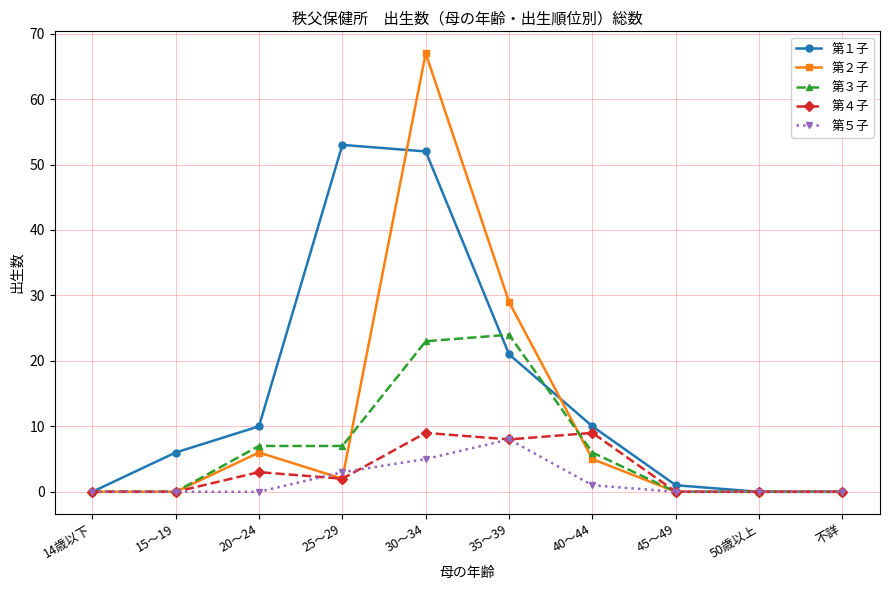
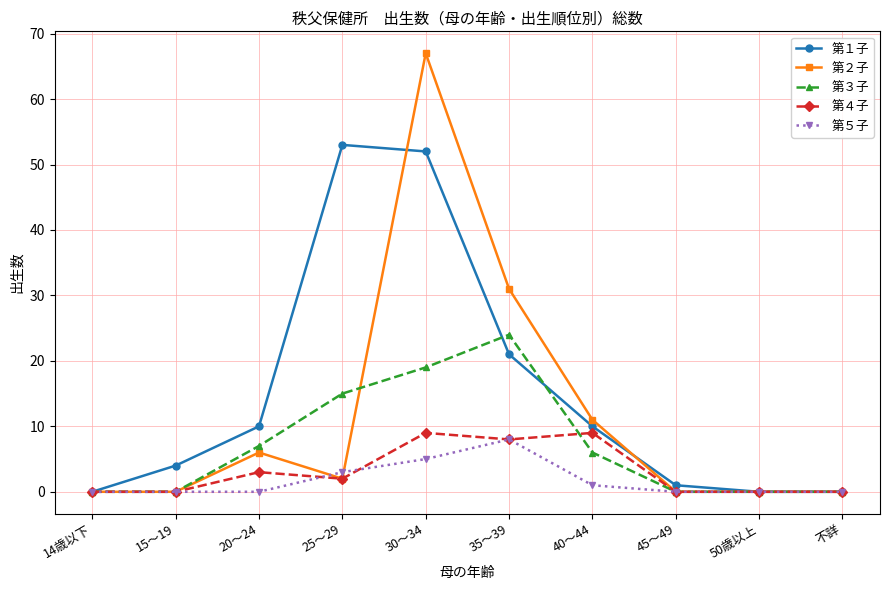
第１子, 15～19: 6 -> 4
第３子, 25～29: 7 -> 15
第３子, 30～34: 23 -> 19
第２子, 35～39: 29 -> 31
第２子, 40～44: 5 -> 11
